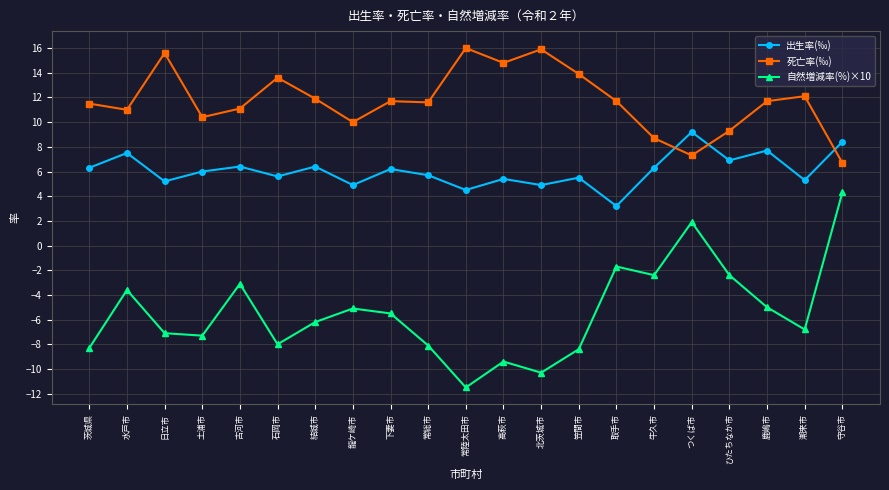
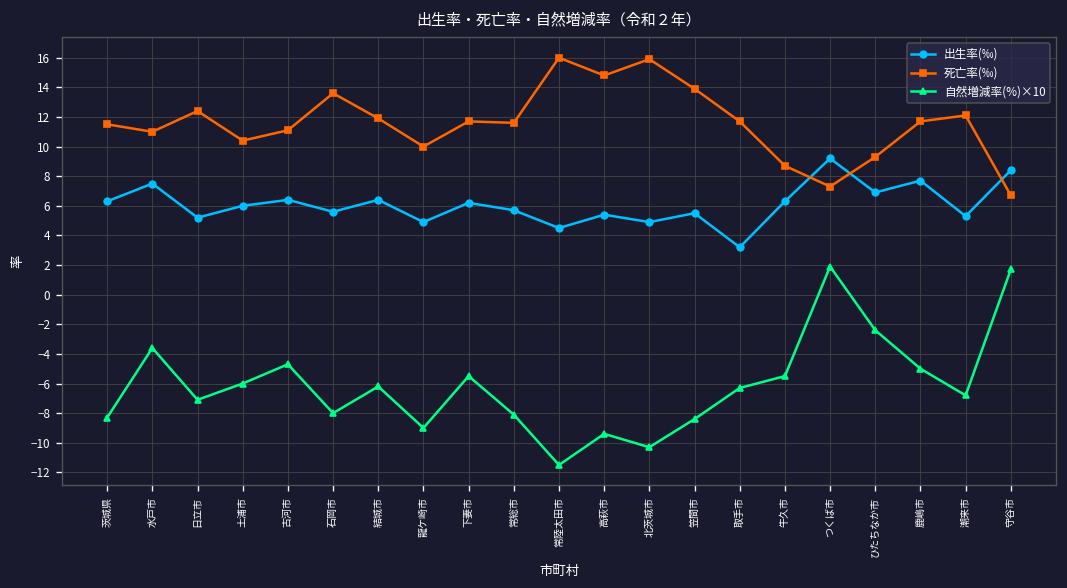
死亡率(‰), 日立市: 15.6 -> 12.4
自然増減率(%)×10, 土浦市: -7.3 -> -6.0
自然増減率(%)×10, 古河市: -3.1 -> -4.7
自然増減率(%)×10, 龍ケ崎市: -5.1 -> -9.0
自然増減率(%)×10, 取手市: -1.7 -> -6.3
自然増減率(%)×10, 牛久市: -2.4 -> -5.5
自然増減率(%)×10, 守谷市: 4.3 -> 1.7
